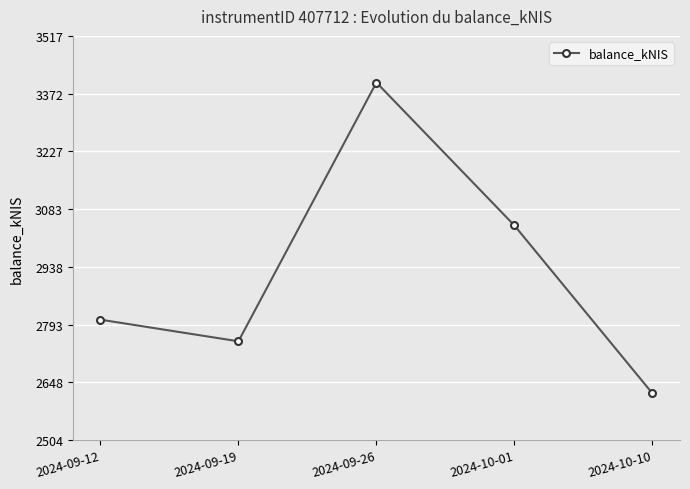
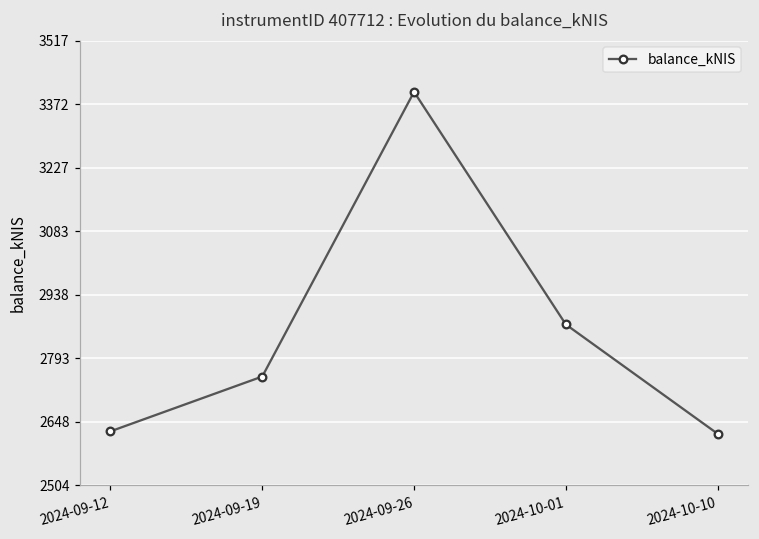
2024-09-12: 2810 -> 2630
2024-10-01: 3040 -> 2870
